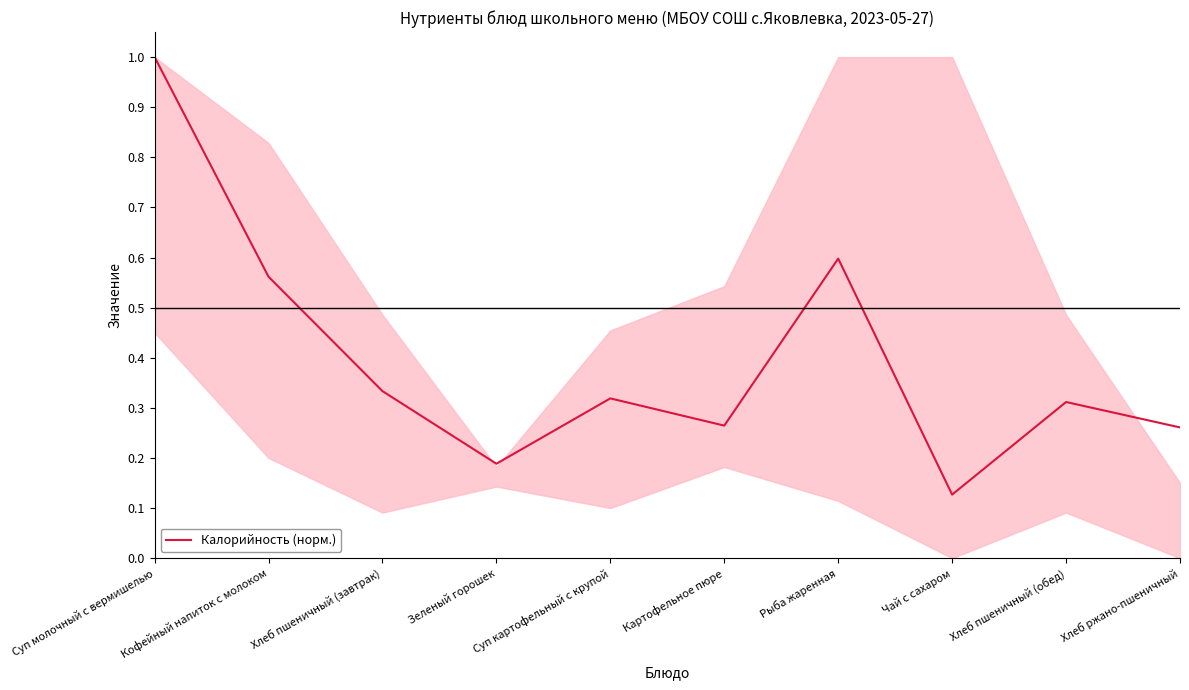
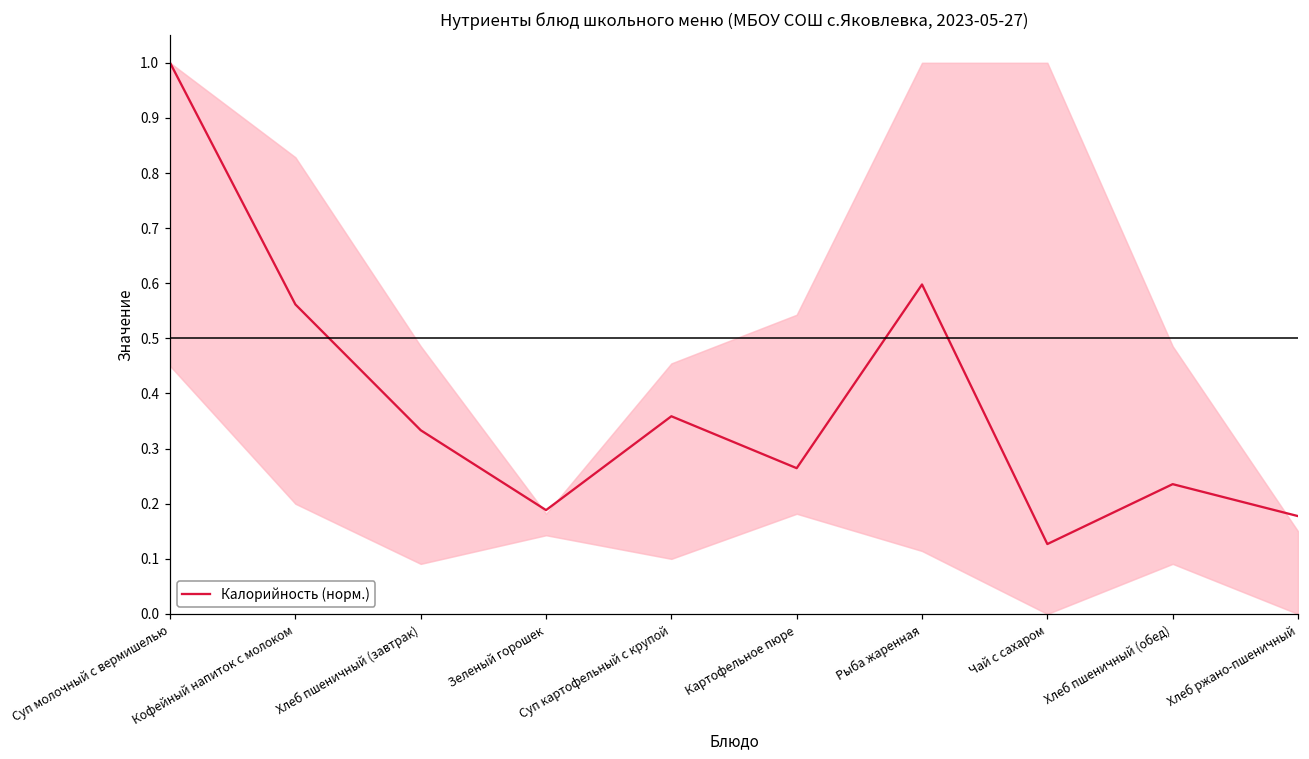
Калорийность (норм.), Суп картофельный с крупой: 0.32 -> 0.36
Калорийность (норм.), Хлеб пшеничный (обед): 0.31 -> 0.24
Калорийность (норм.), Хлеб ржано-пшеничный: 0.26 -> 0.18
